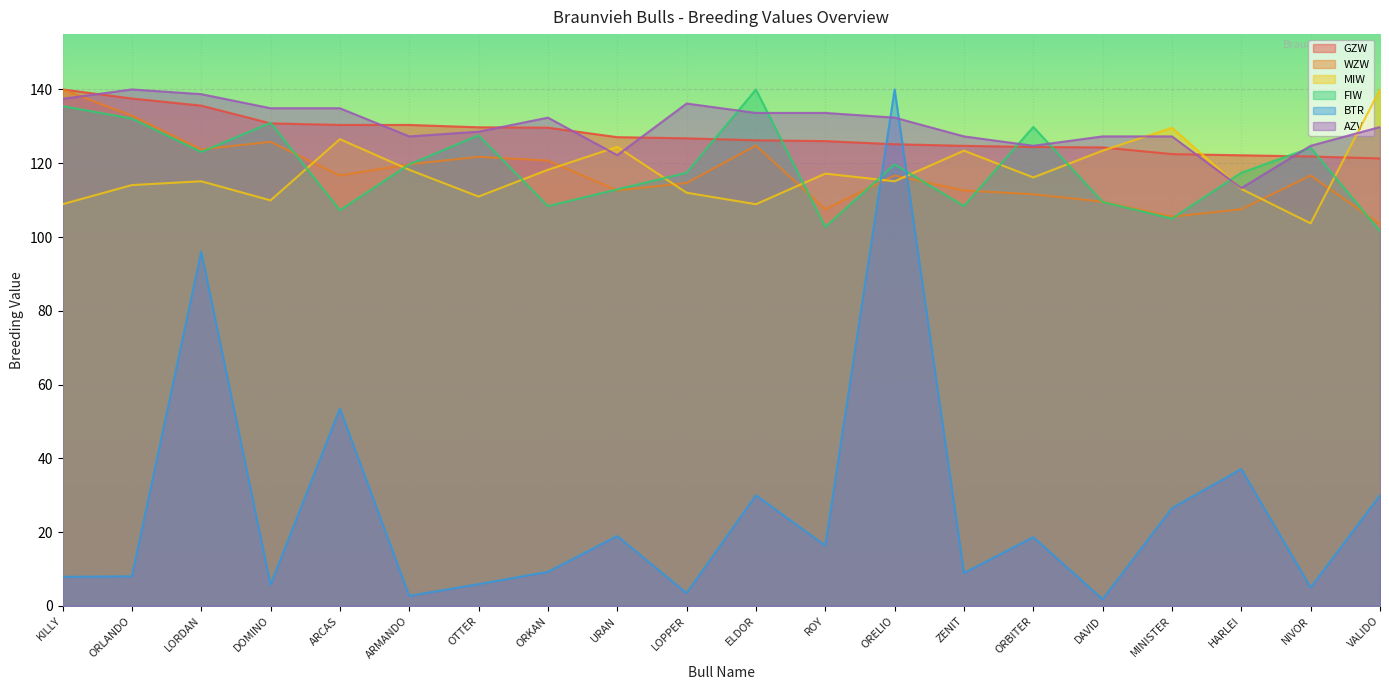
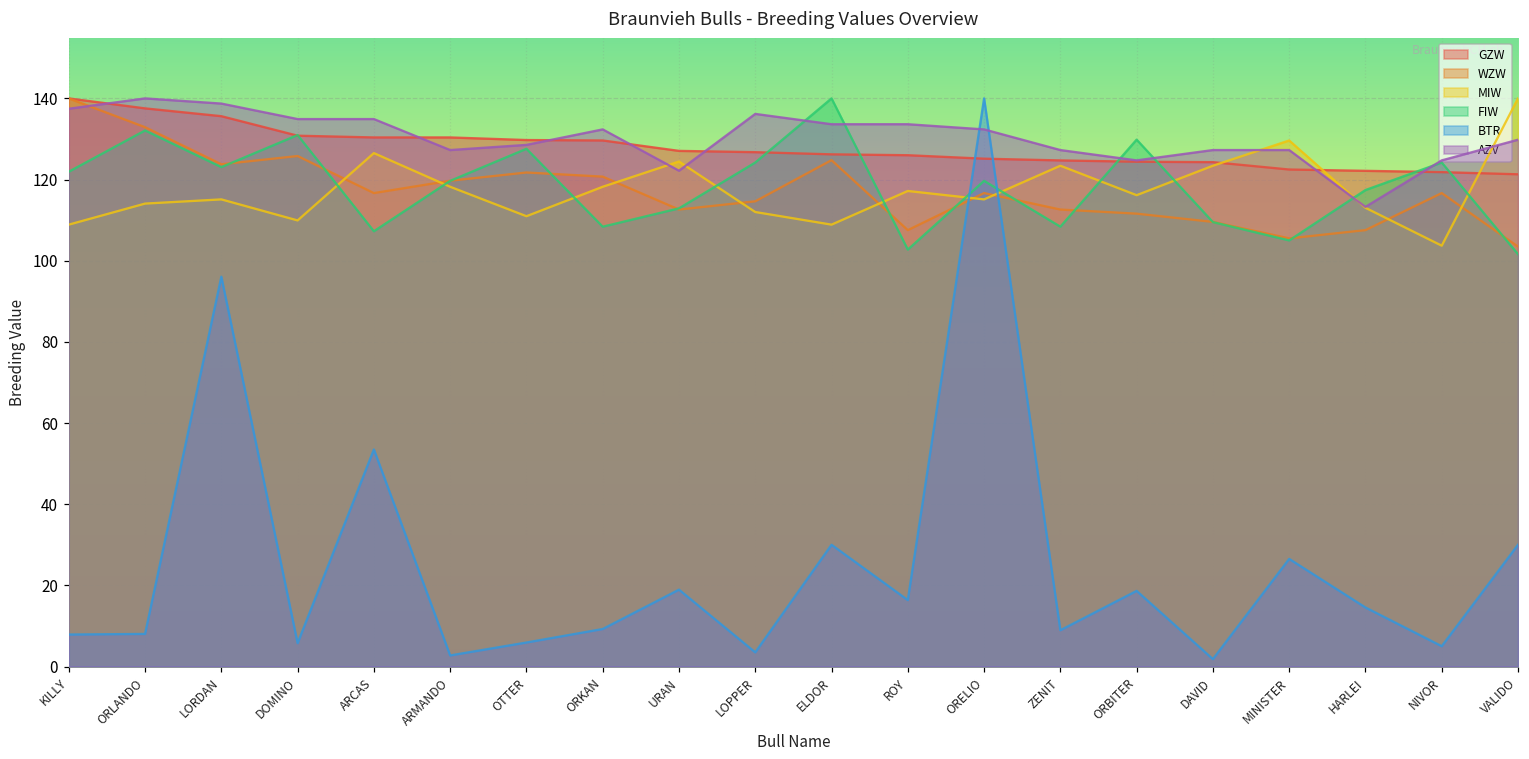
FIW, KILLY: 135 -> 122
FIW, LOPPER: 117 -> 124
BTR, HARLEI: 37 -> 15
